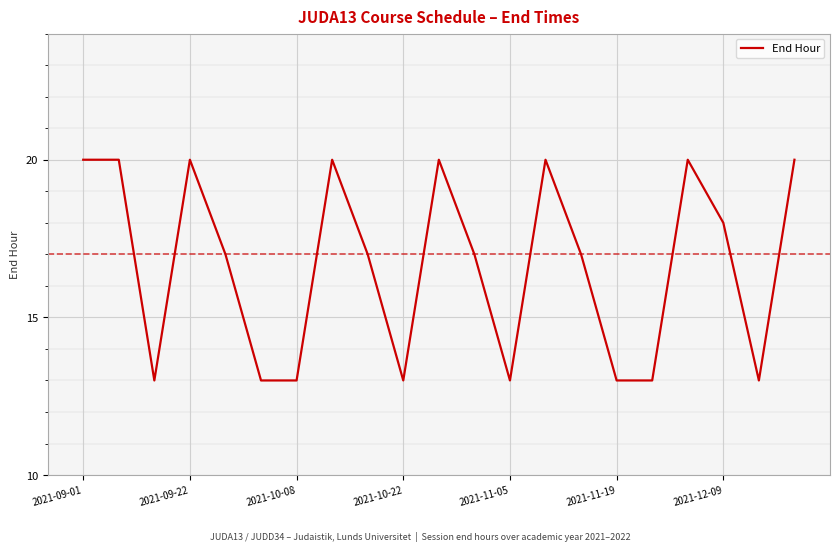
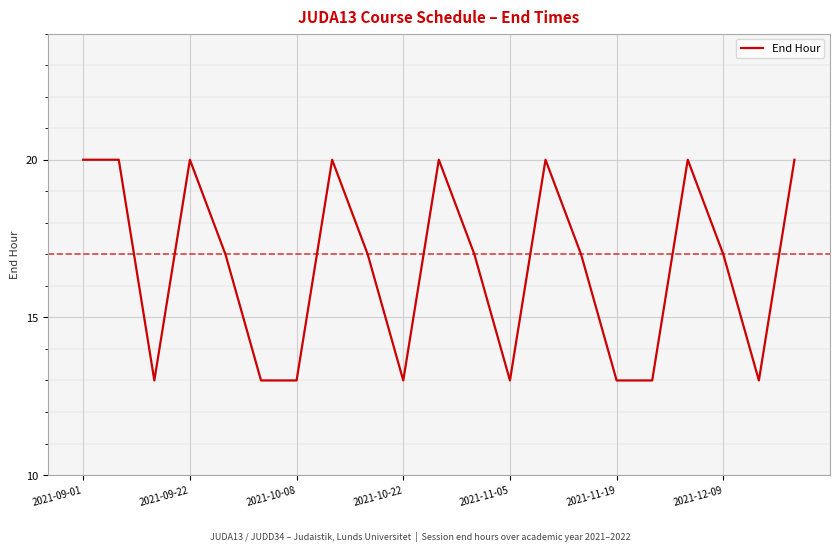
2021-12-09: 18 -> 17
